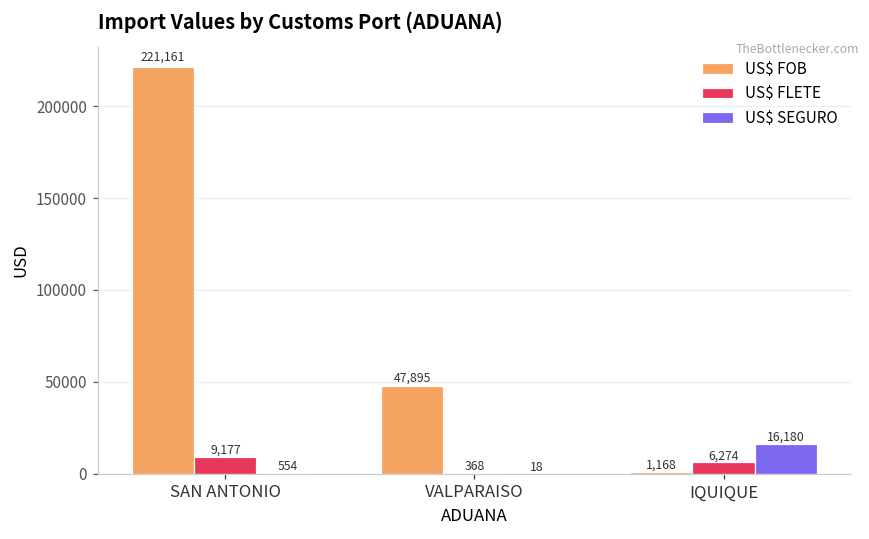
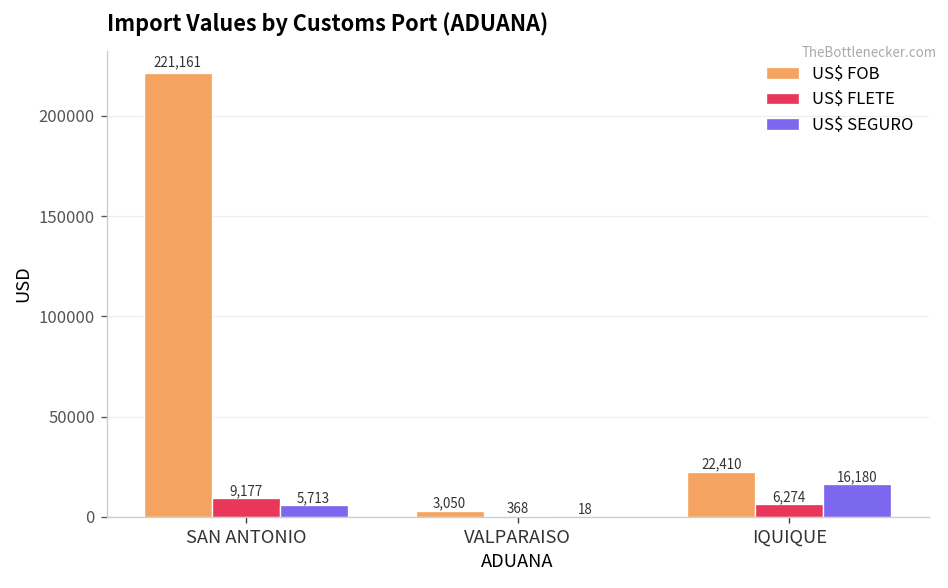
US$ SEGURO, SAN ANTONIO: 554 -> 5,713
US$ FOB, VALPARAISO: 47,895 -> 3,050
US$ FOB, IQUIQUE: 1,168 -> 22,410
